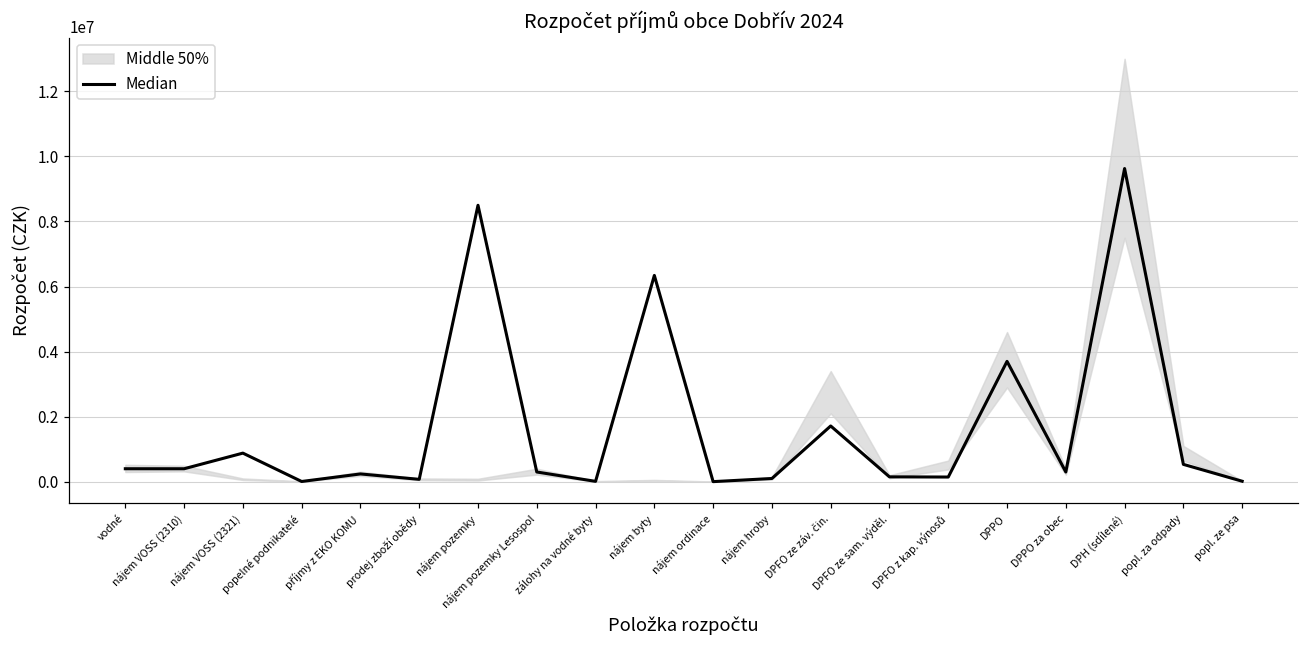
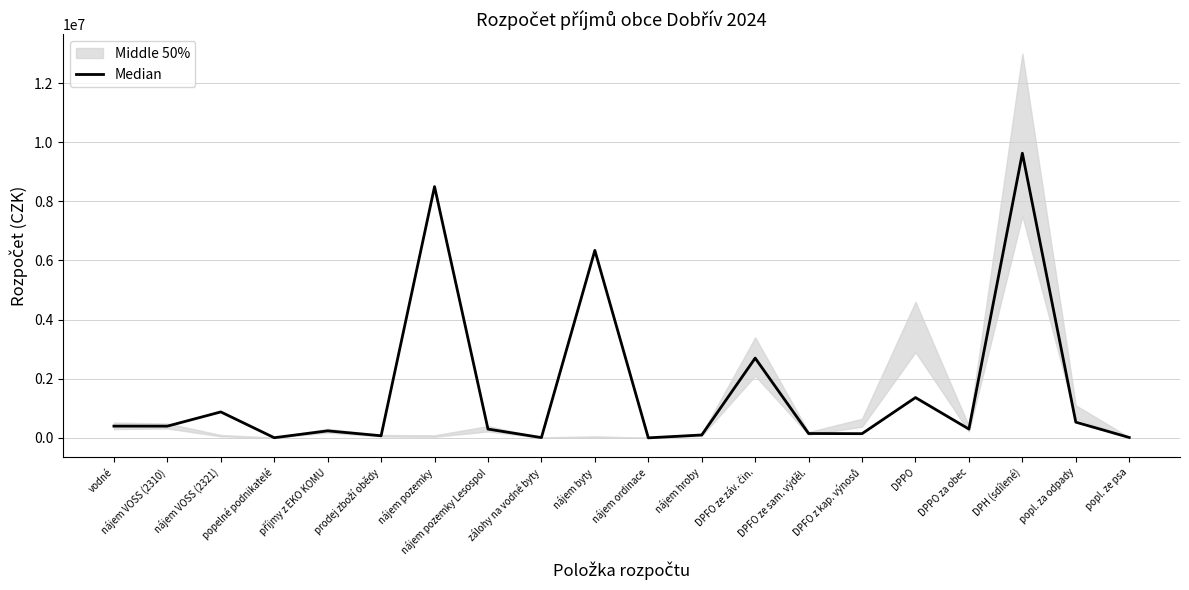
Median, DPFO ze záv. čin.: 1700000 -> 2700000
Median, DPPO: 3700000 -> 1400000
